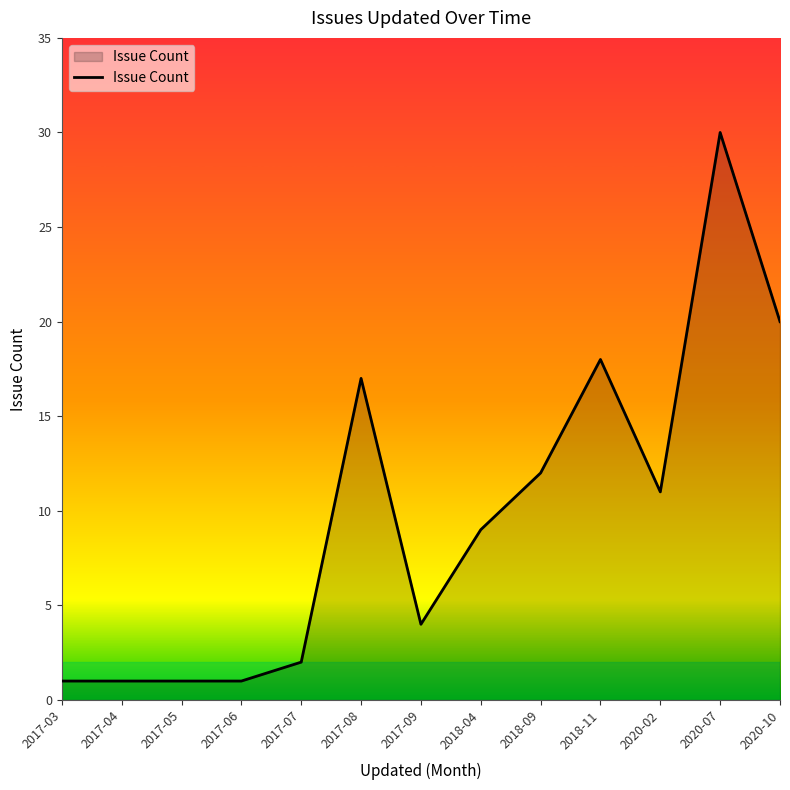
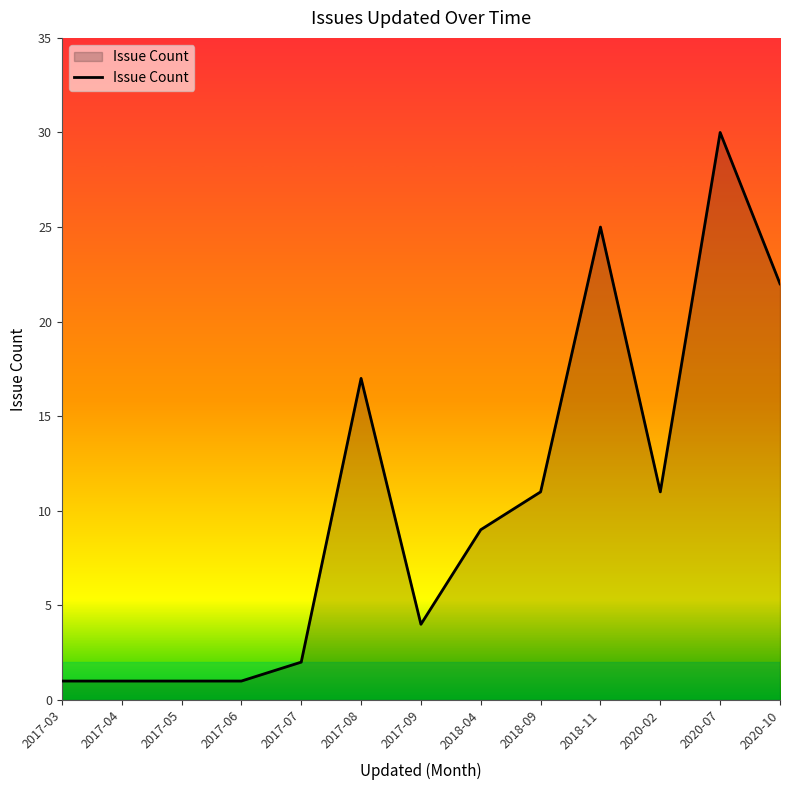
2018-09: 12 -> 11
2018-11: 18 -> 25
2020-10: 20 -> 22
